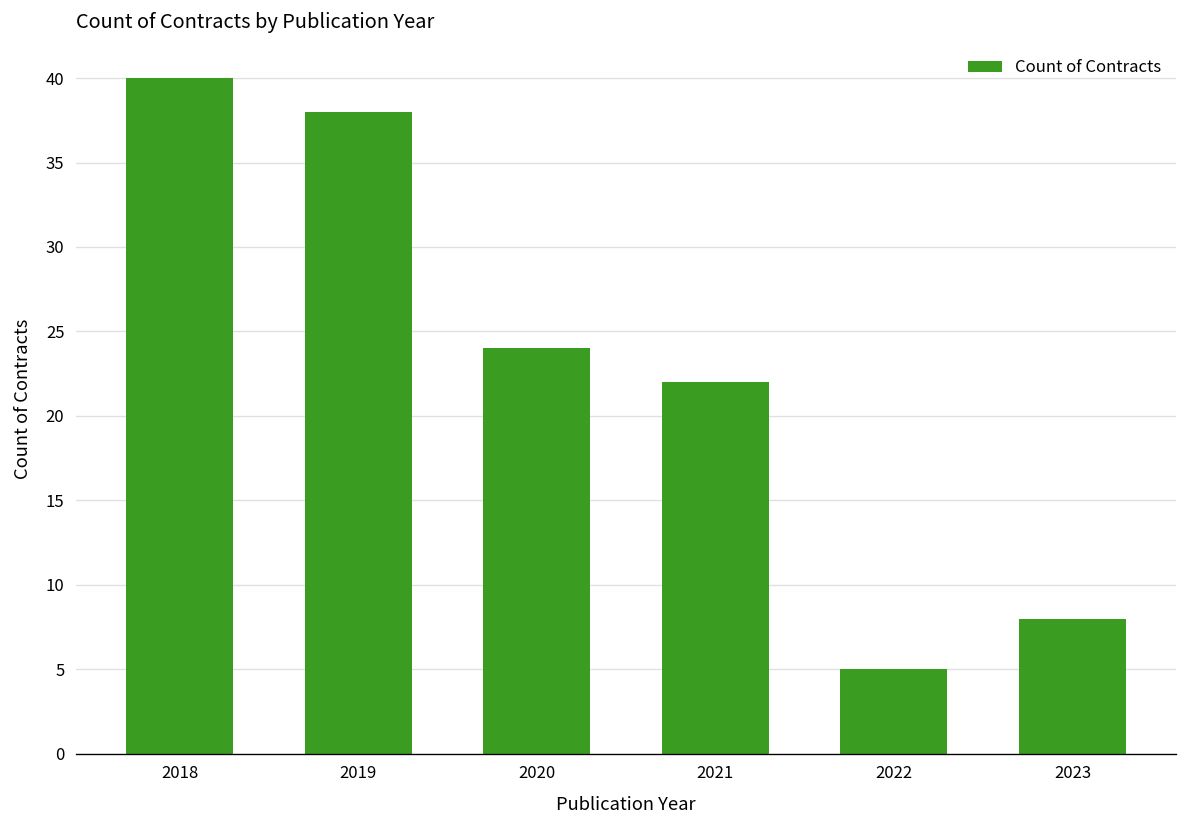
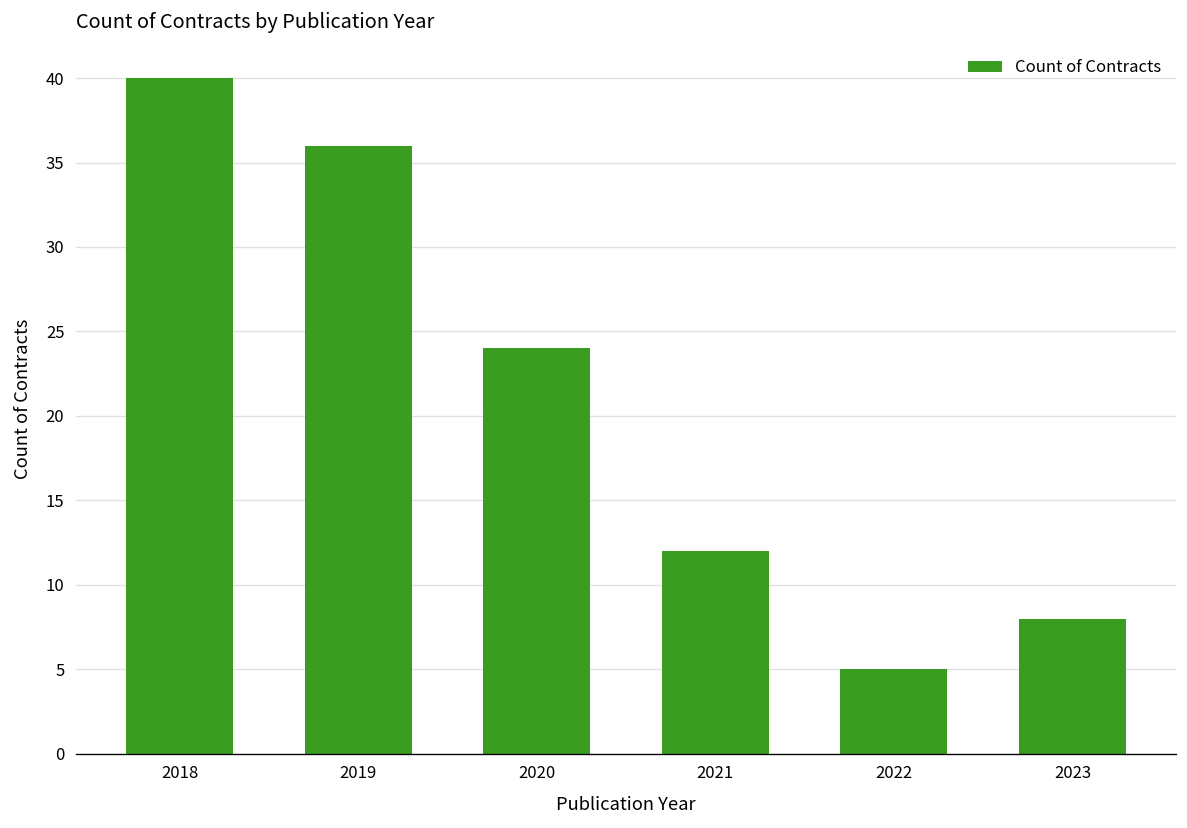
2019: 38 -> 36
2021: 22 -> 12
